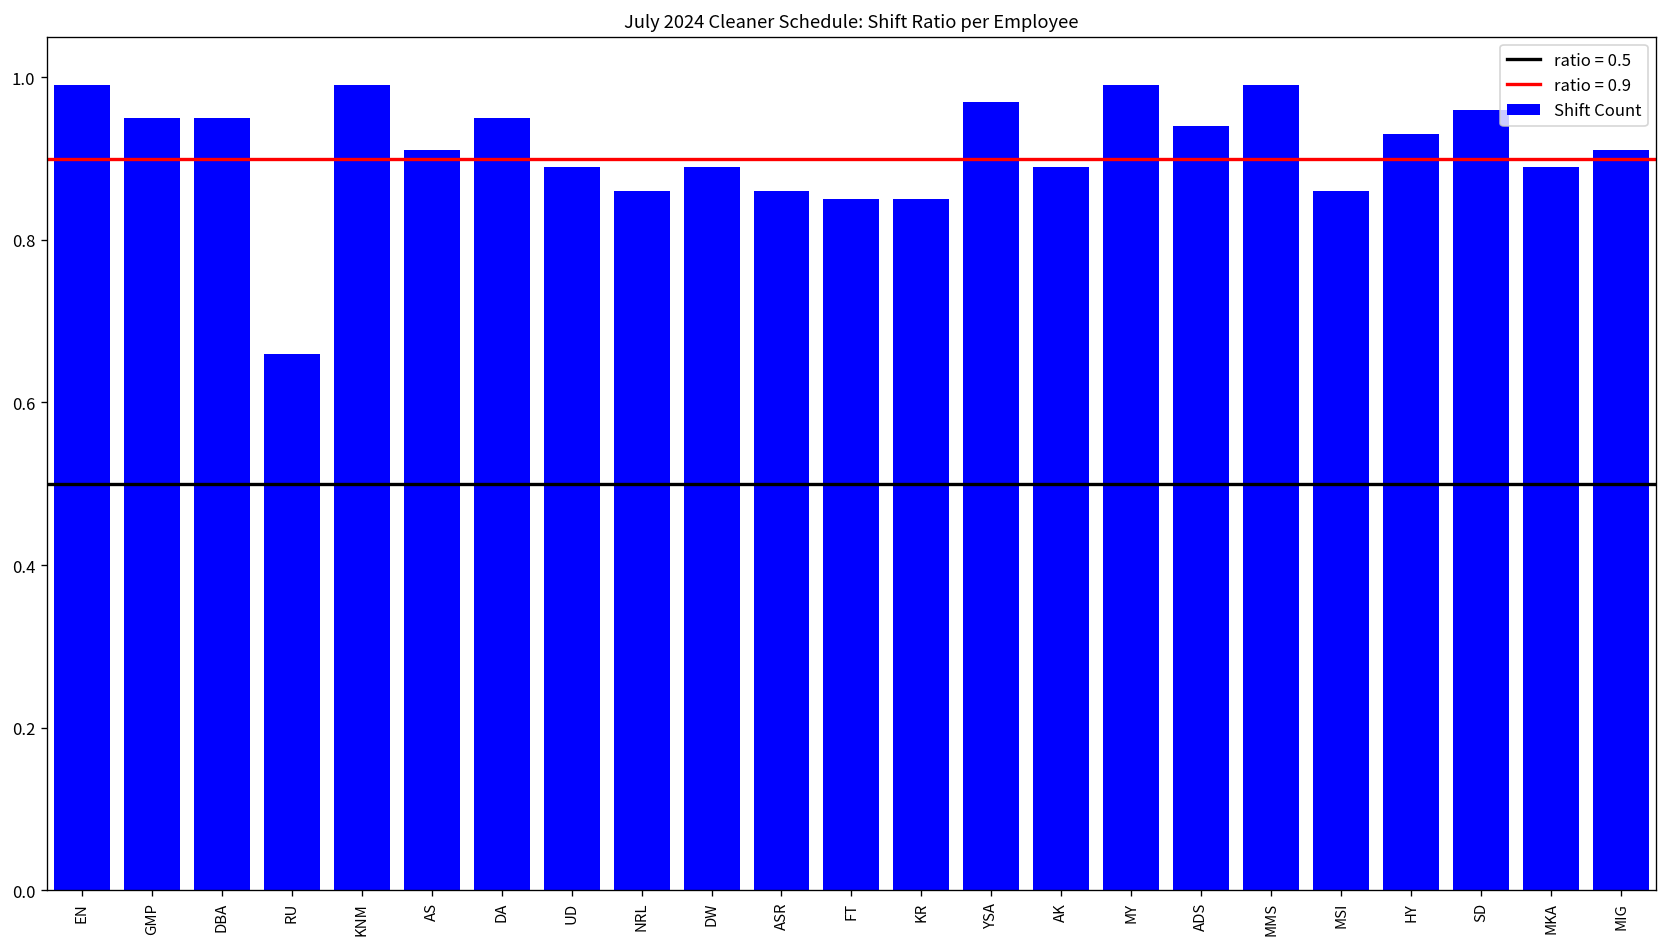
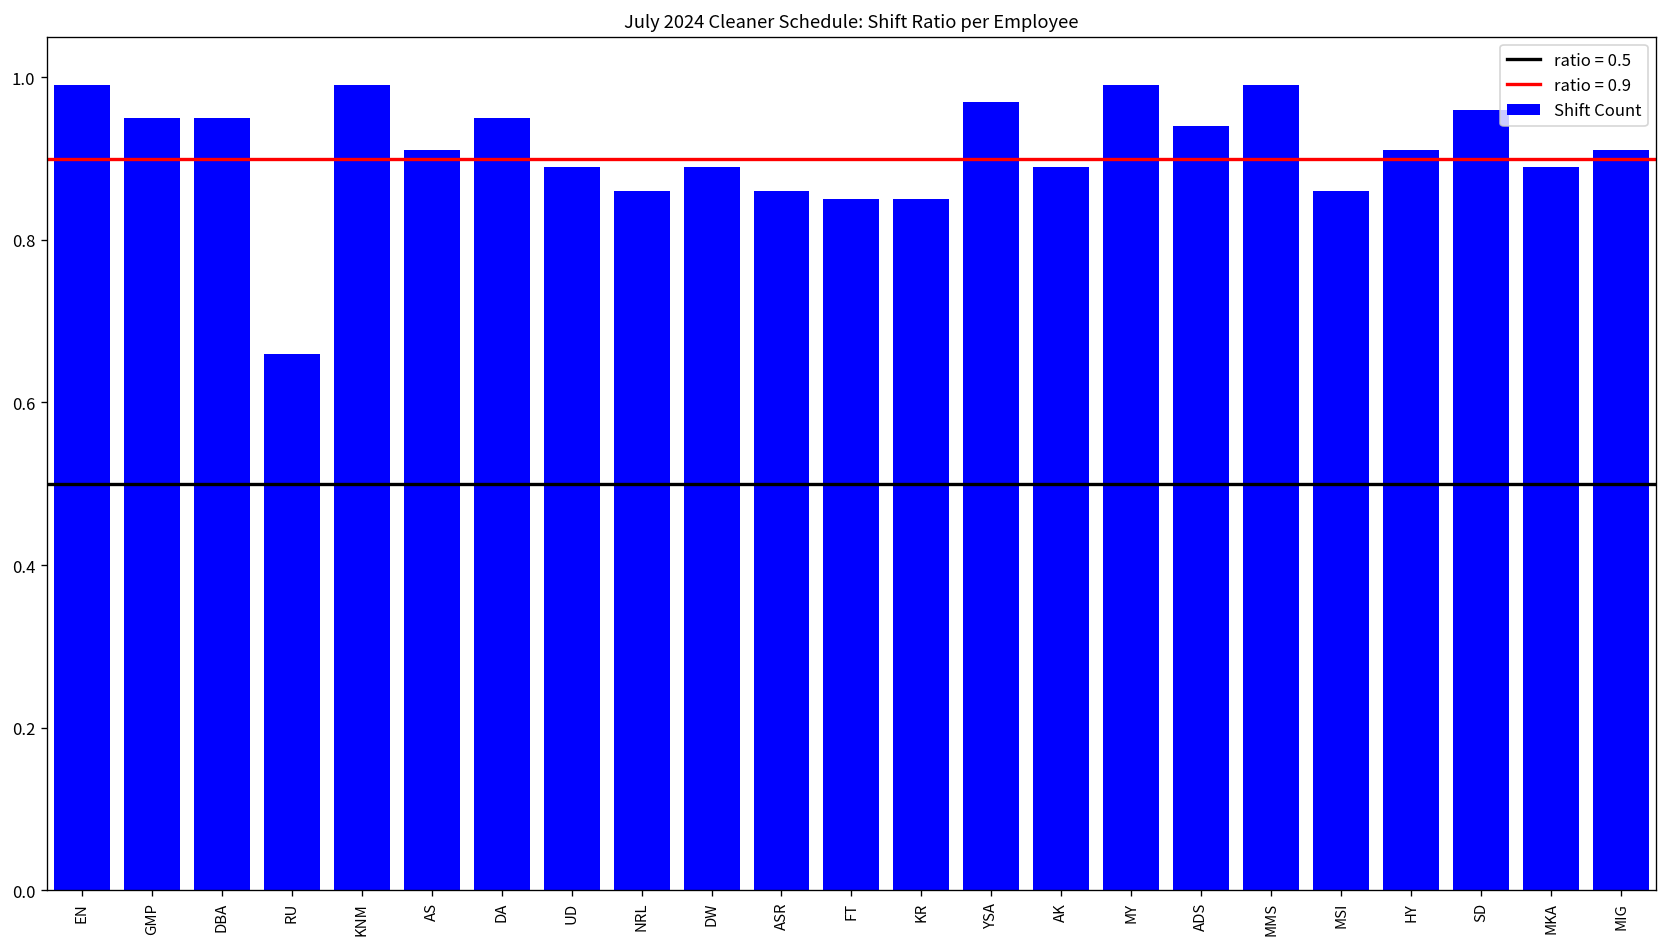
HY: 0.93 -> 0.91
